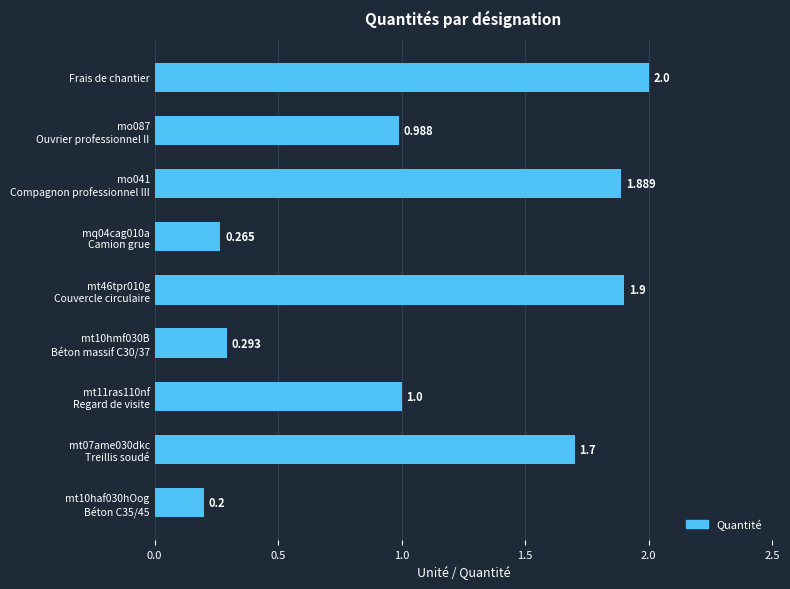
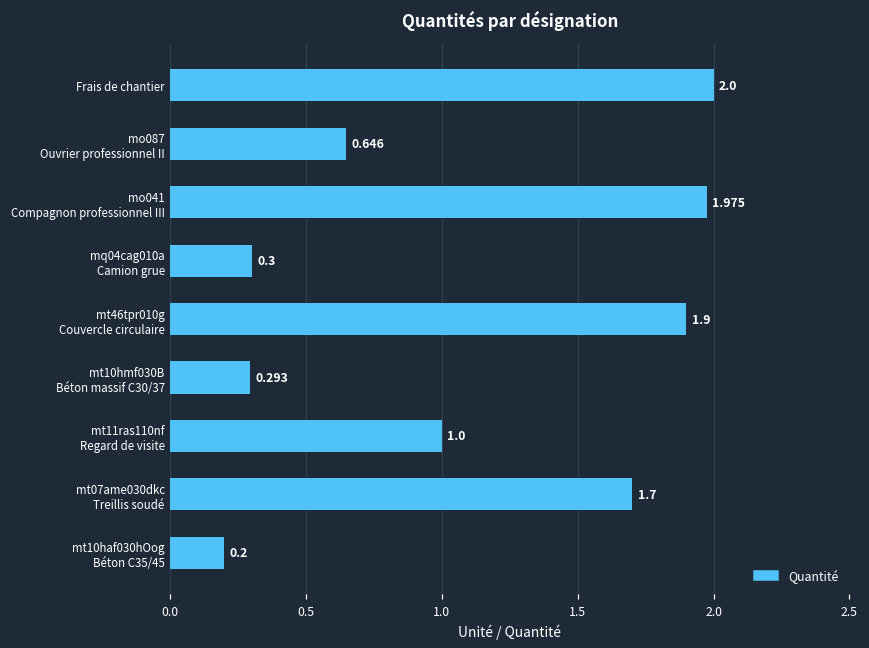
mo087 Ouvrier professionnel II: 0.988 -> 0.646
mo041 Compagnon professionnel III: 1.889 -> 1.975
mq04cag010a Camion grue: 0.265 -> 0.3
